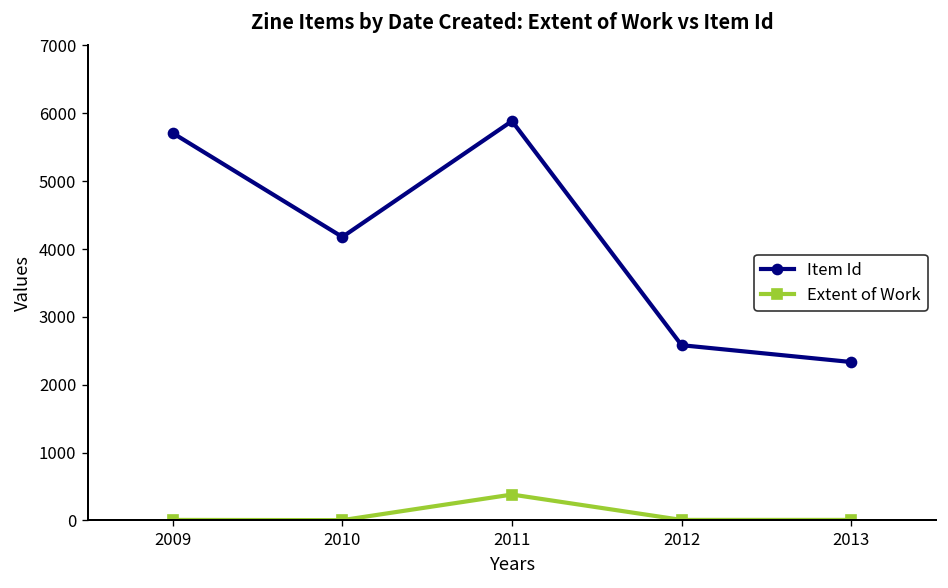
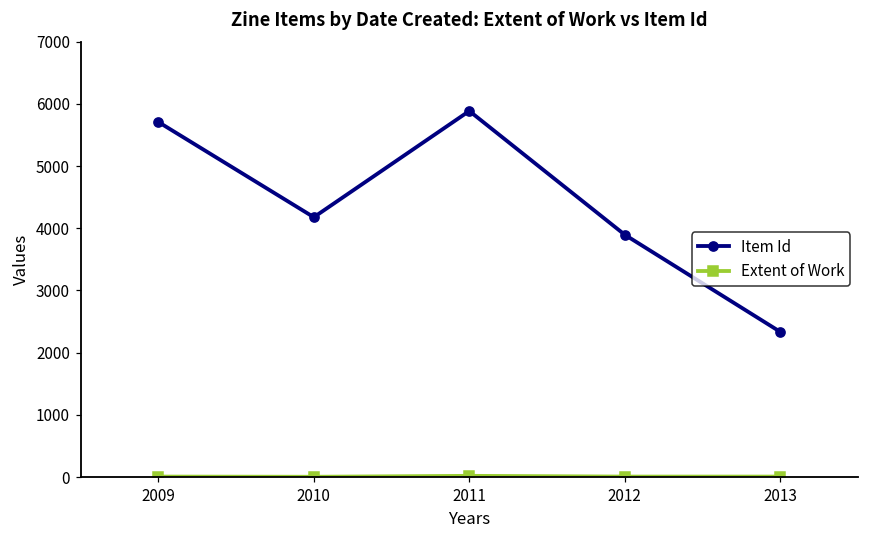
Extent of Work, 2011: 400 -> 0
Item Id, 2012: 2600 -> 3900
